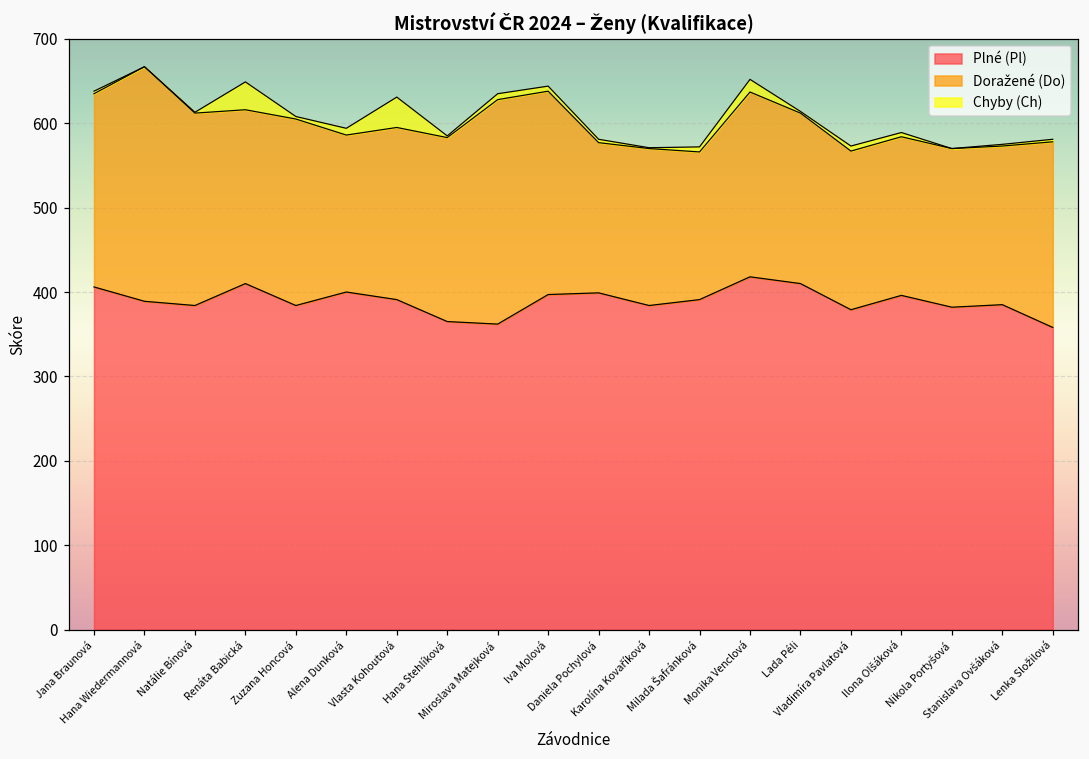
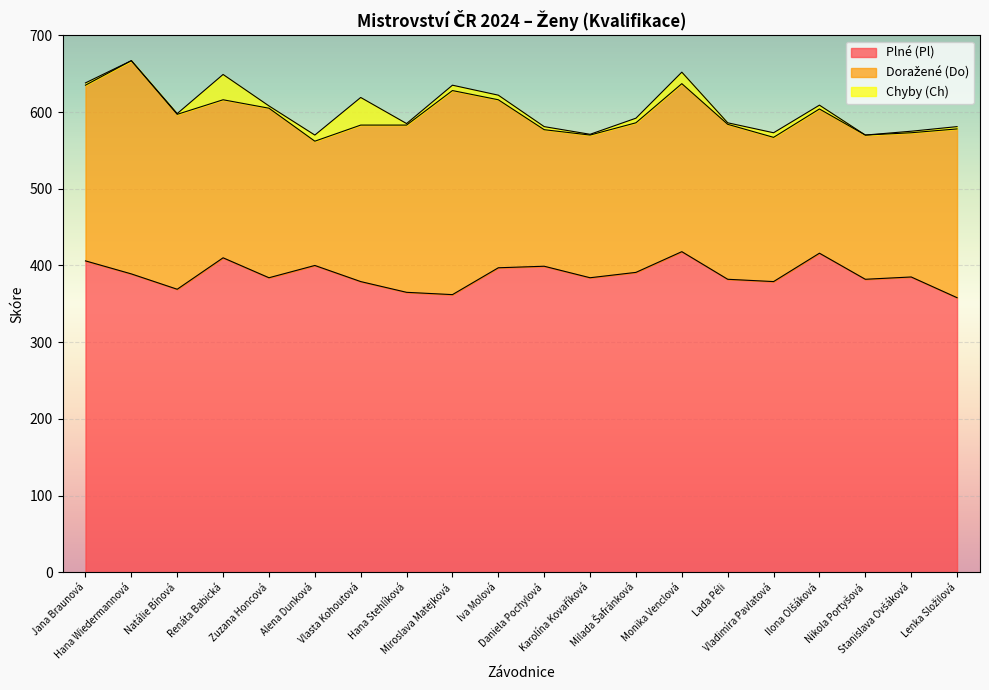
Plné (Pl), Natálie Bínová: 380 -> 370
Doražené (Do), Alena Dunková: 190 -> 160
Plné (Pl), Vlasta Kohoutová: 390 -> 380
Doražené (Do), Iva Molová: 240 -> 220
Doražené (Do), Milada Šafránková: 180 -> 200
Plné (Pl), Lada Péli: 410 -> 380
Plné (Pl), Ilona Olšáková: 400 -> 420
